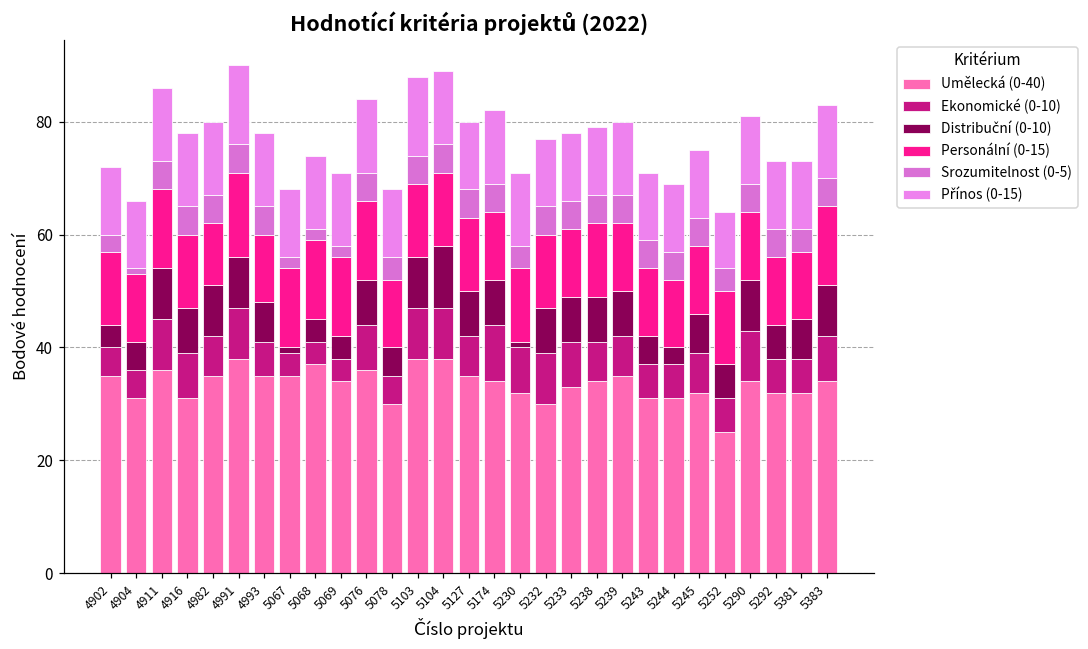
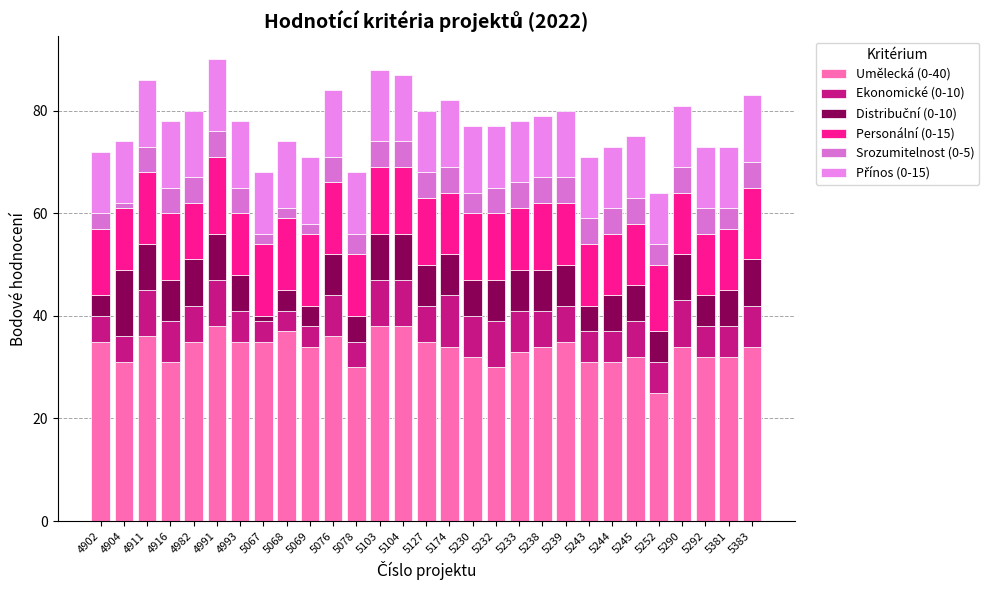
Distribuční (0-10), 4904: 5 -> 13
Distribuční (0-10), 5104: 11 -> 9
Distribuční (0-10), 5230: 1 -> 7
Distribuční (0-10), 5244: 3 -> 7
